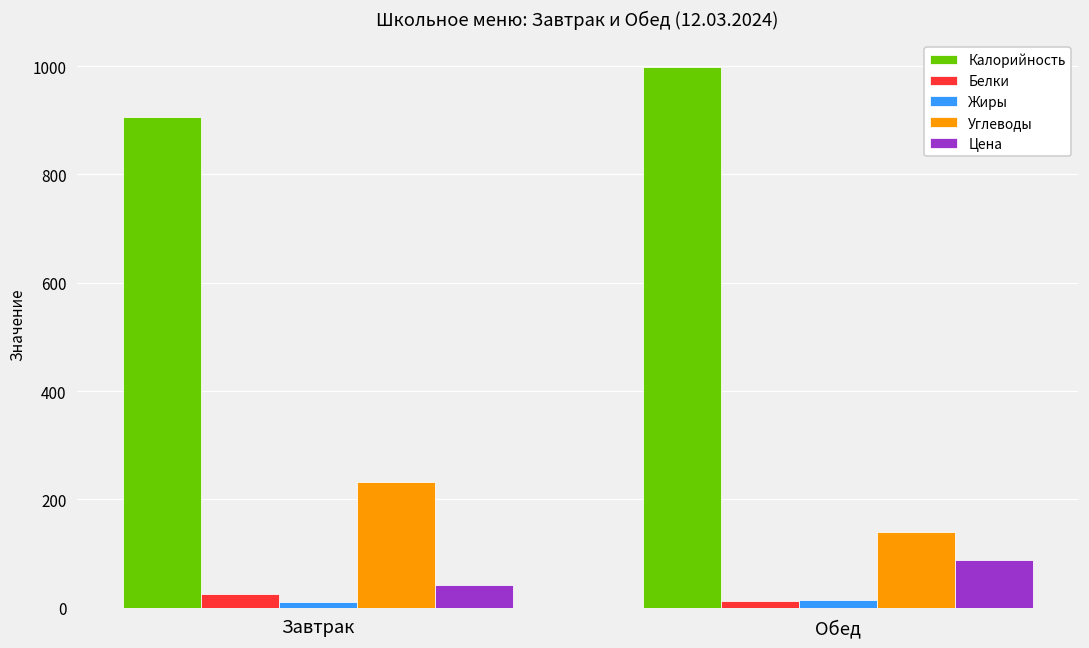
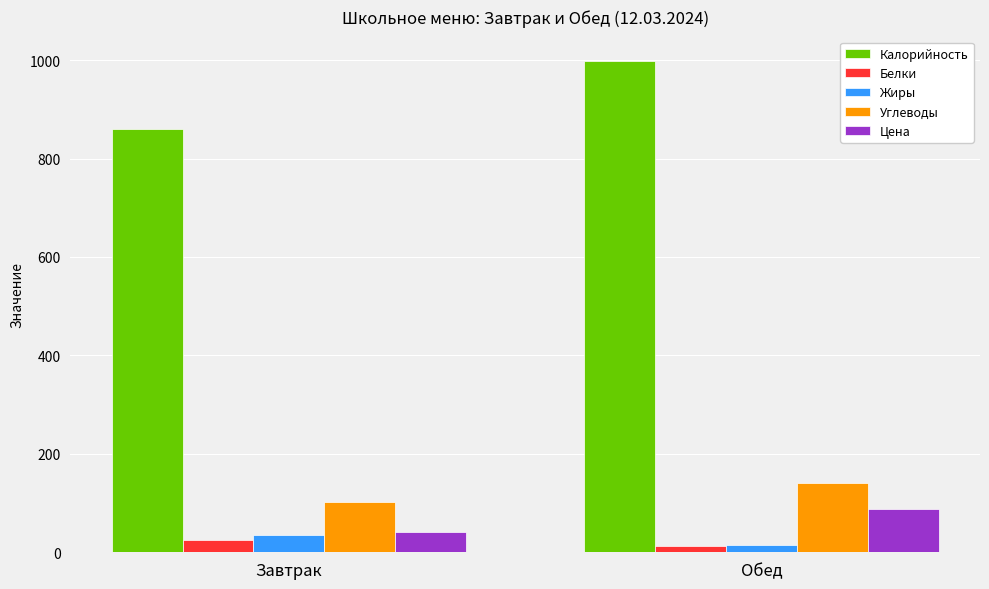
Калорийность, Завтрак: 910 -> 860
Жиры, Завтрак: 10 -> 30
Углеводы, Завтрак: 230 -> 100
